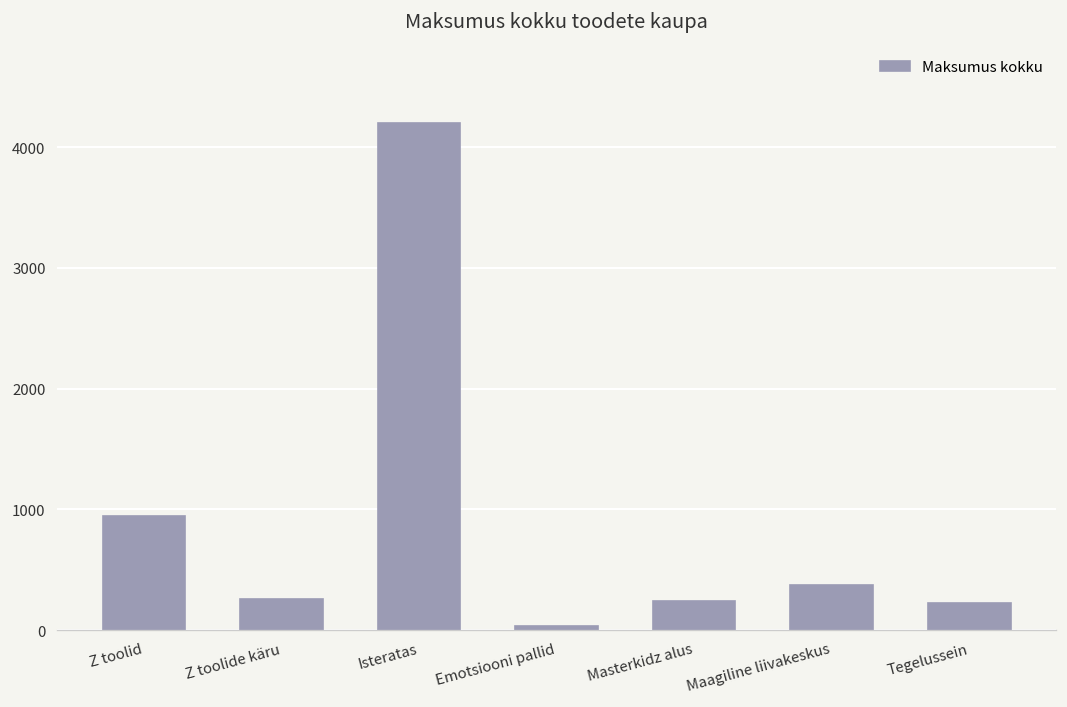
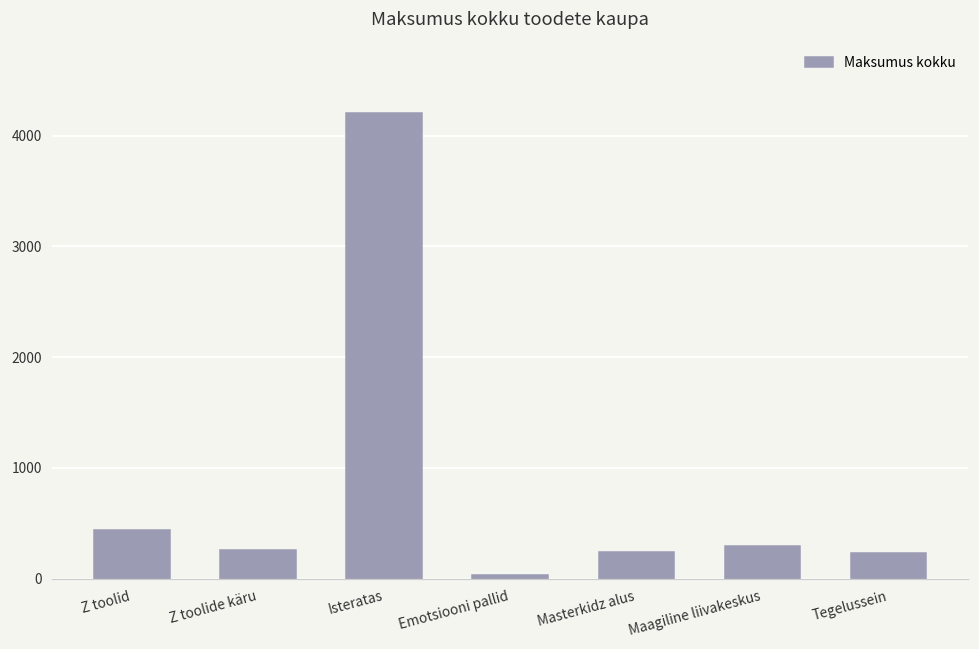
Z toolid: 940 -> 440
Maagiline liivakeskus: 370 -> 290
